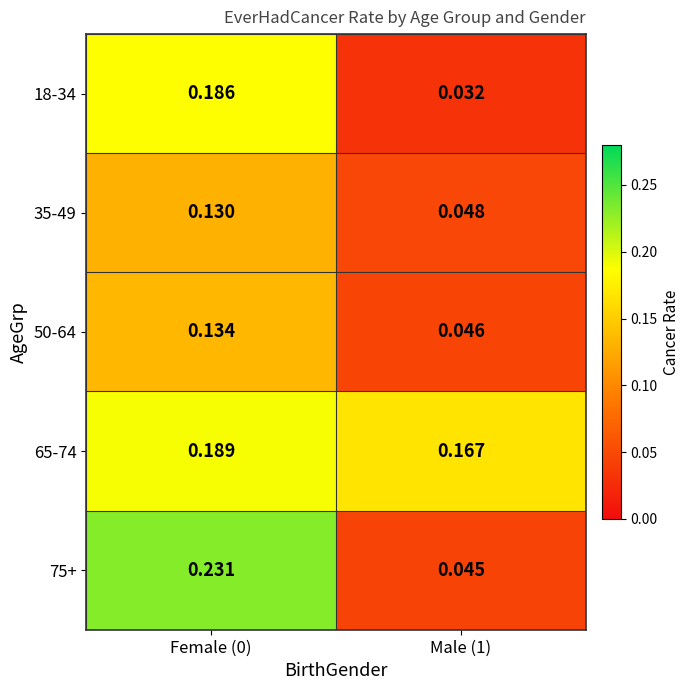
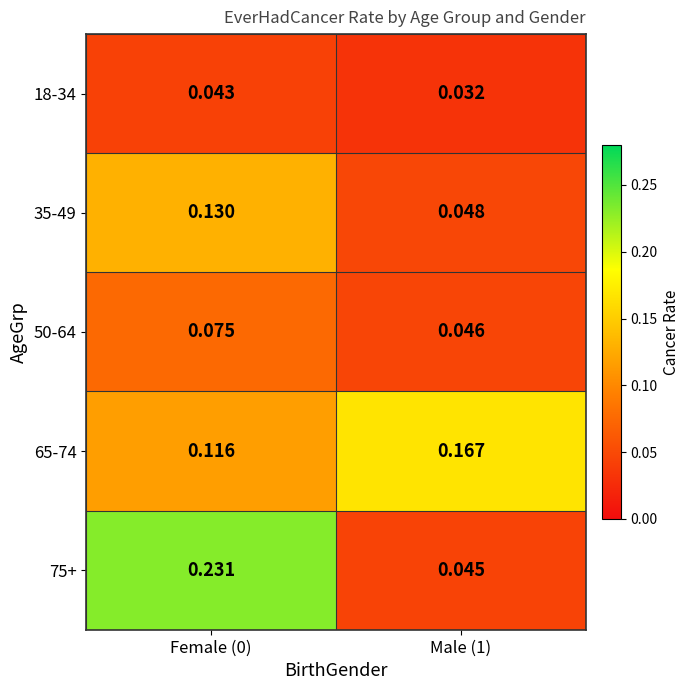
18-34, Female (0): 0.186 -> 0.043
50-64, Female (0): 0.134 -> 0.075
65-74, Female (0): 0.189 -> 0.116
